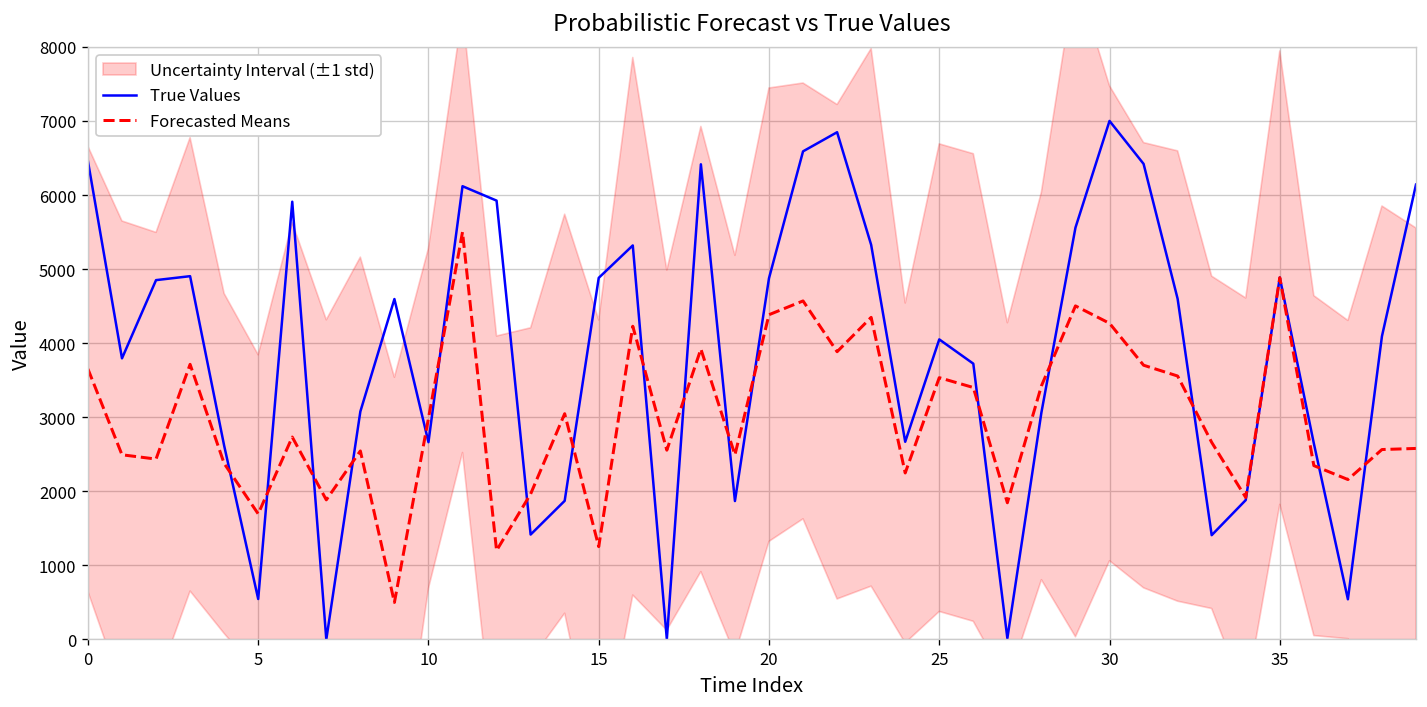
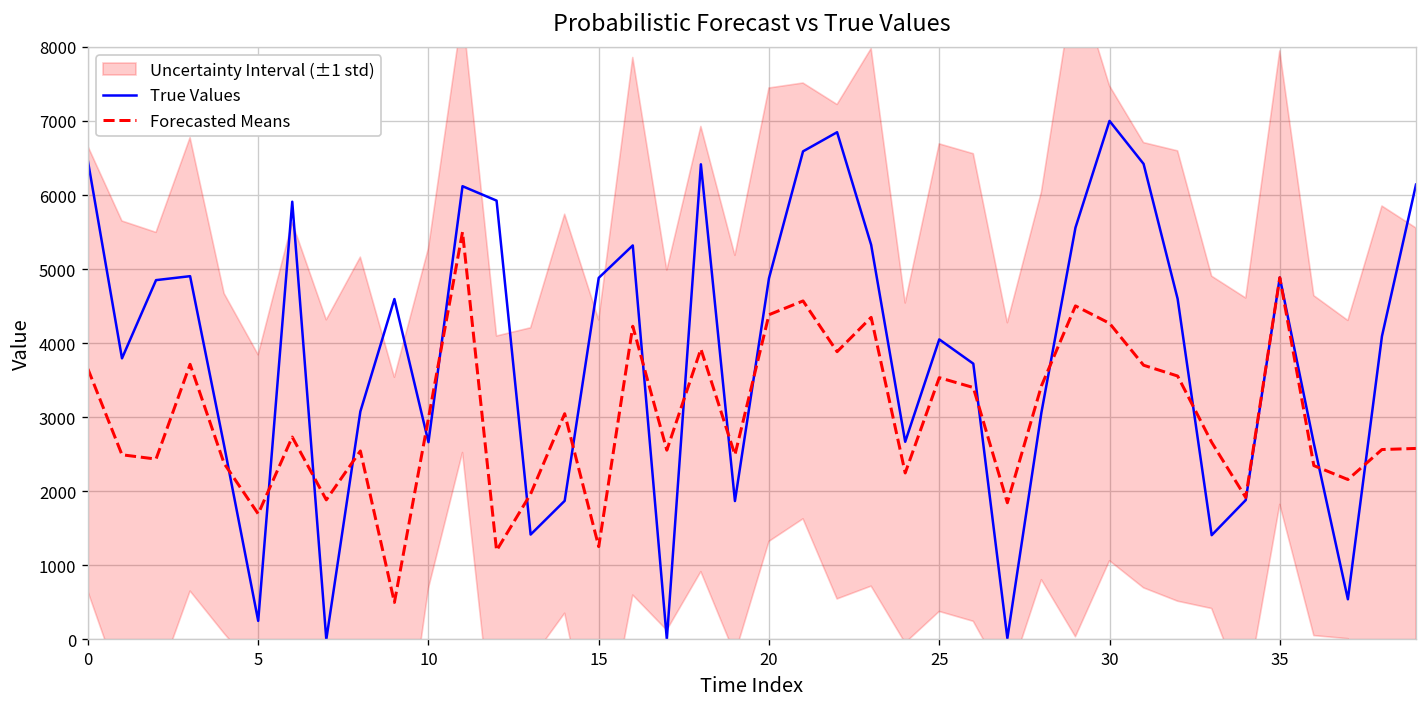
True Values, 5: 500 -> 300
